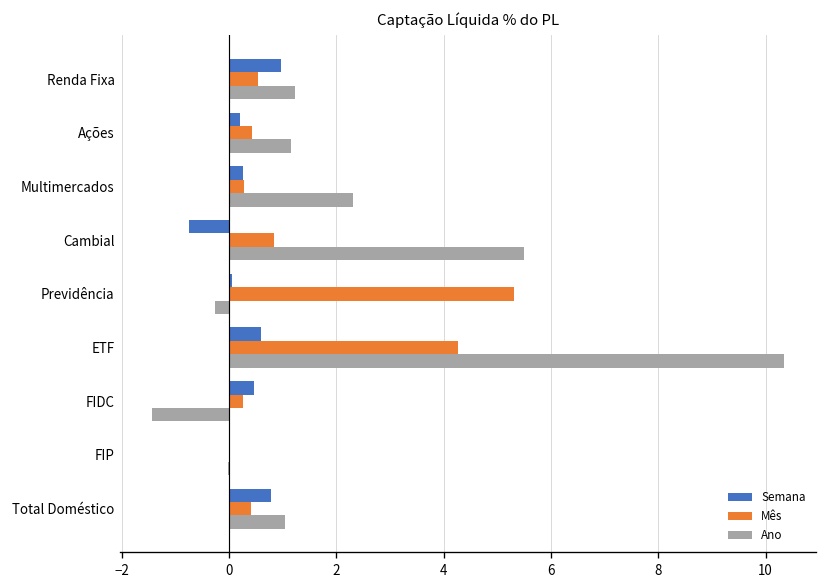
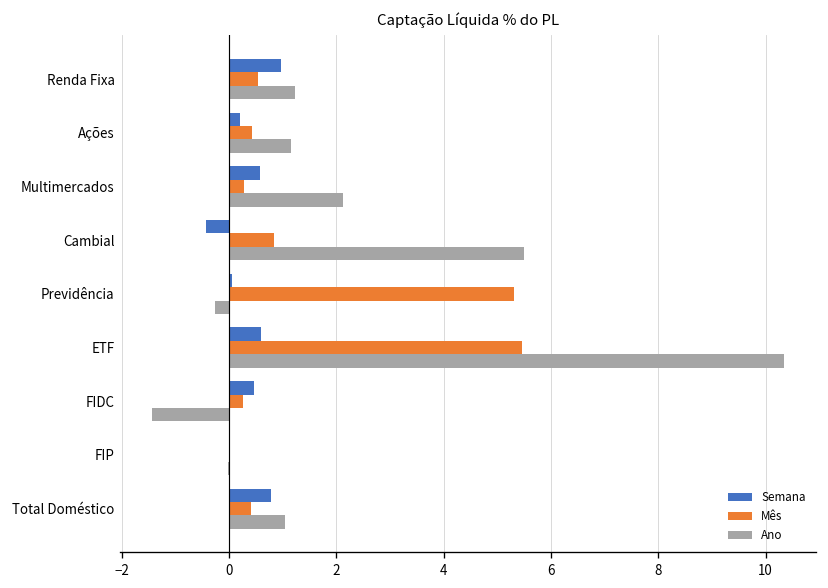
Semana, Multimercados: 0.3 -> 0.6
Ano, Multimercados: 2.3 -> 2.1
Semana, Cambial: -0.8 -> -0.4
Mês, ETF: 4.3 -> 5.5
